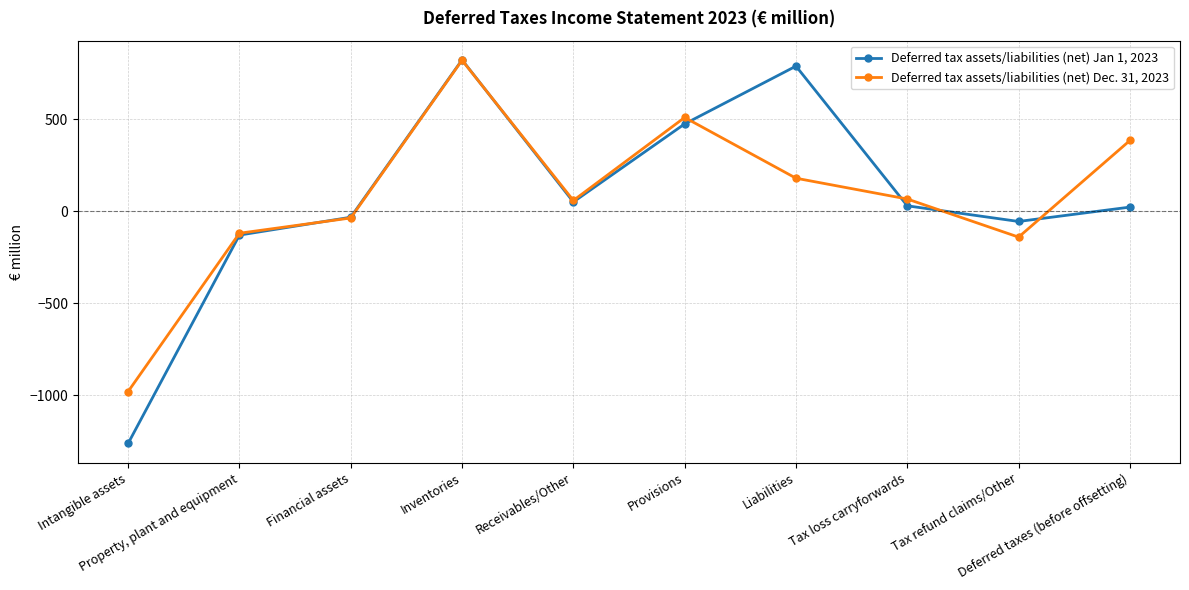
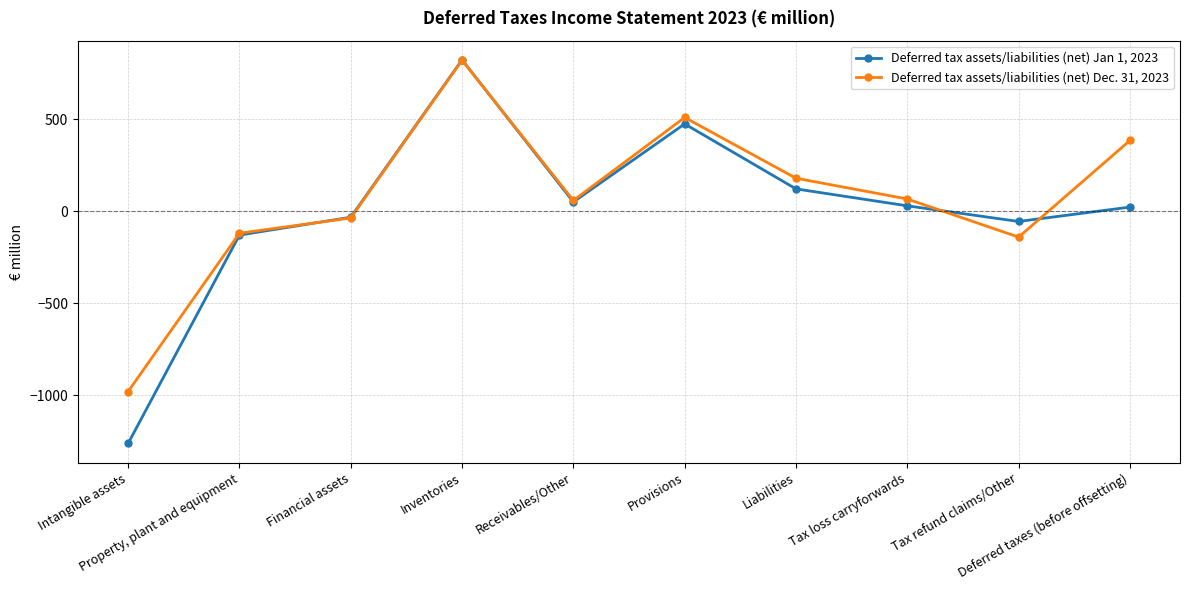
Deferred tax assets/liabilities (net) Jan 1, 2023, Liabilities: 790 -> 120
